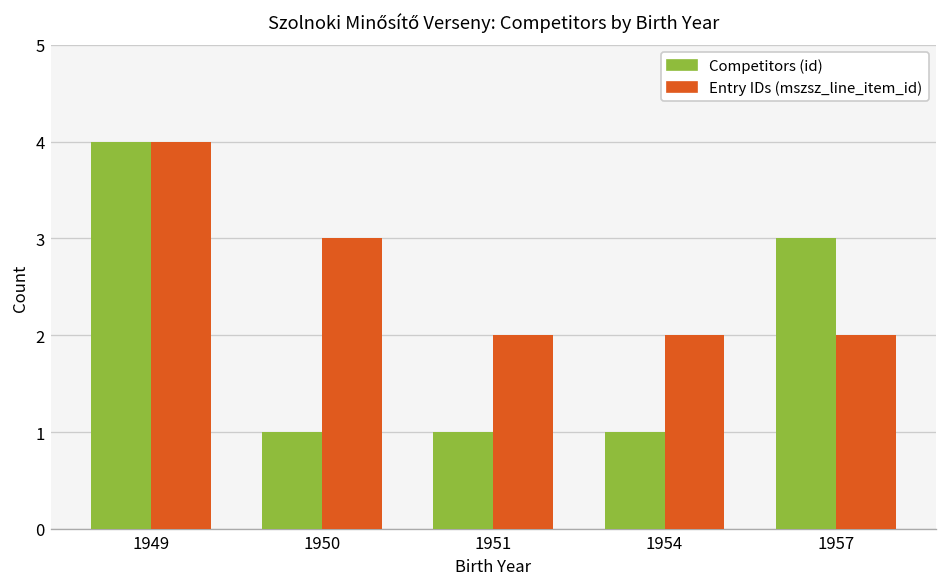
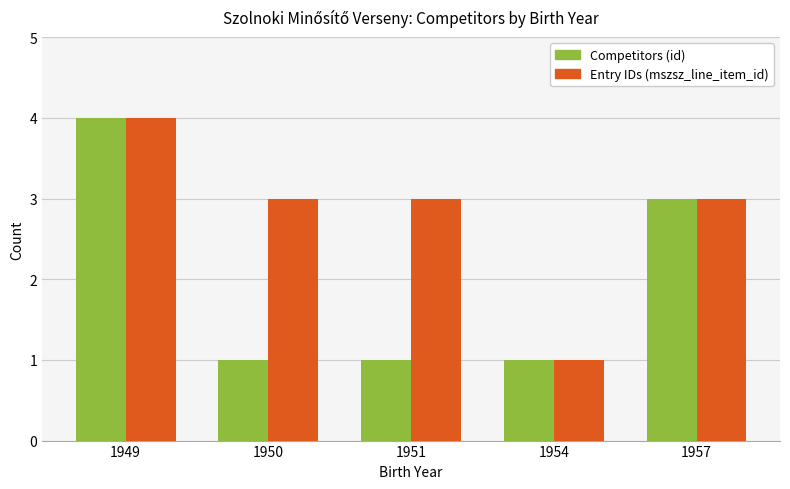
Entry IDs (mszsz_line_item_id), 1951: 2 -> 3
Entry IDs (mszsz_line_item_id), 1954: 2 -> 1
Entry IDs (mszsz_line_item_id), 1957: 2 -> 3
